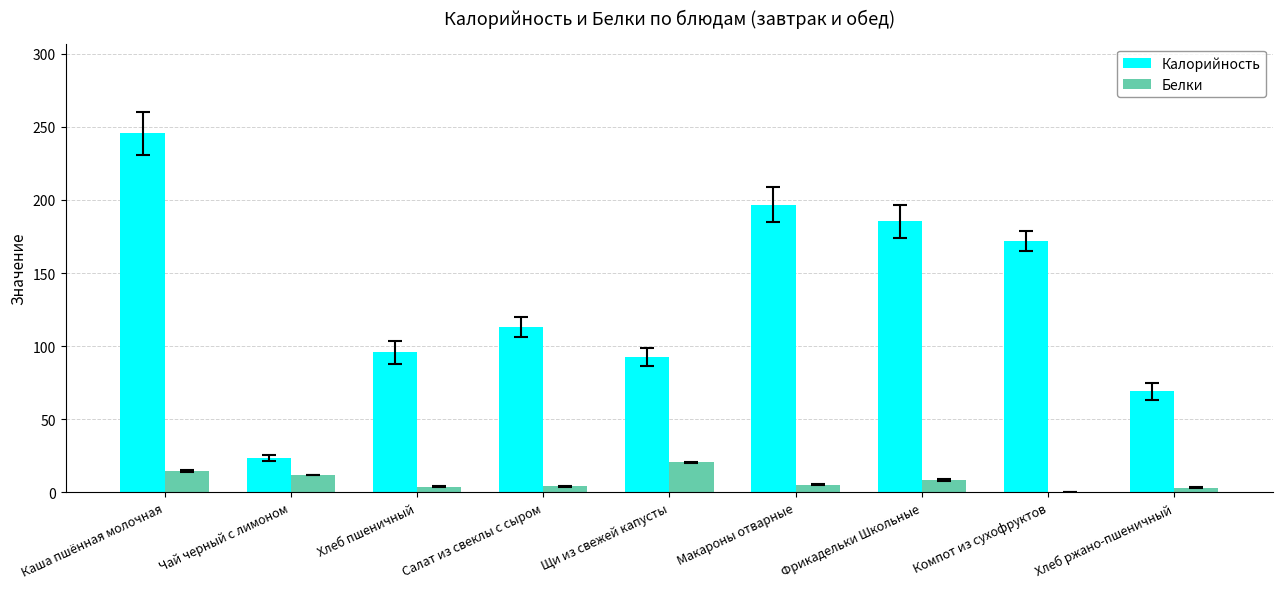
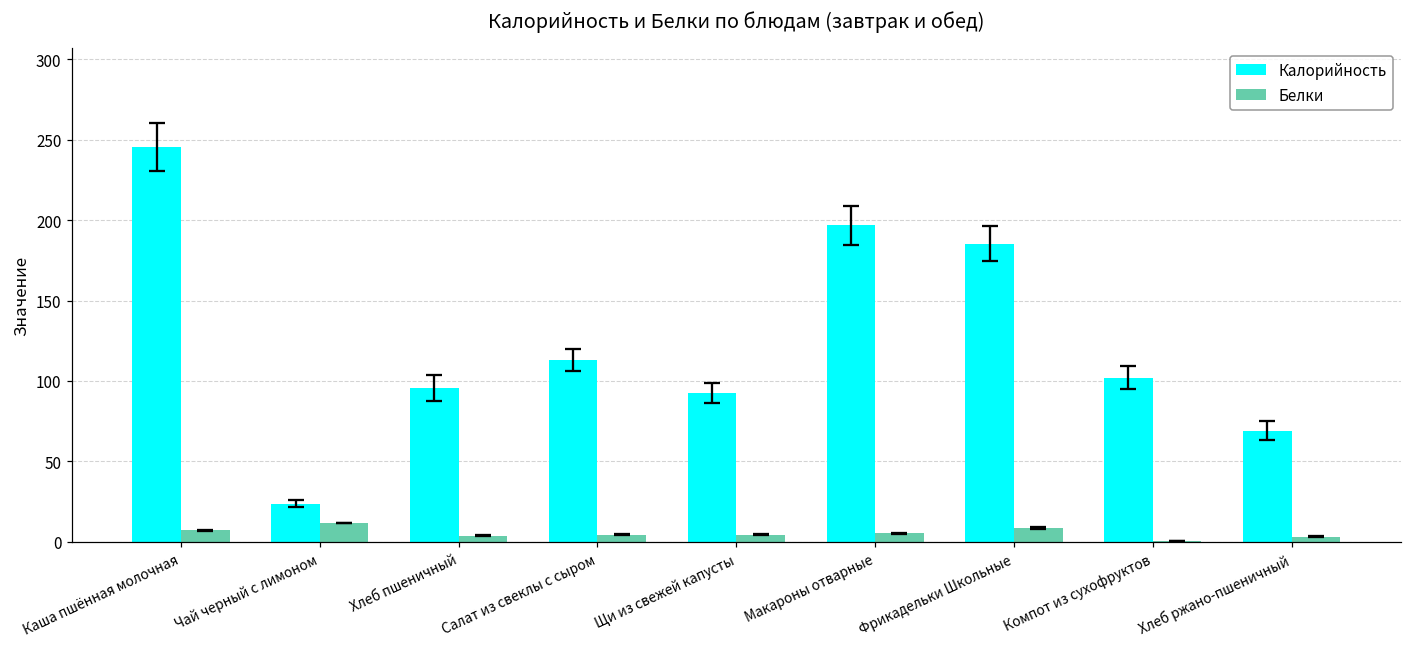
Белки, Каша пшённая молочная: 15 -> 7
Белки, Щи из свежей капусты: 21 -> 4
Калорийность, Компот из сухофруктов: 172 -> 102
